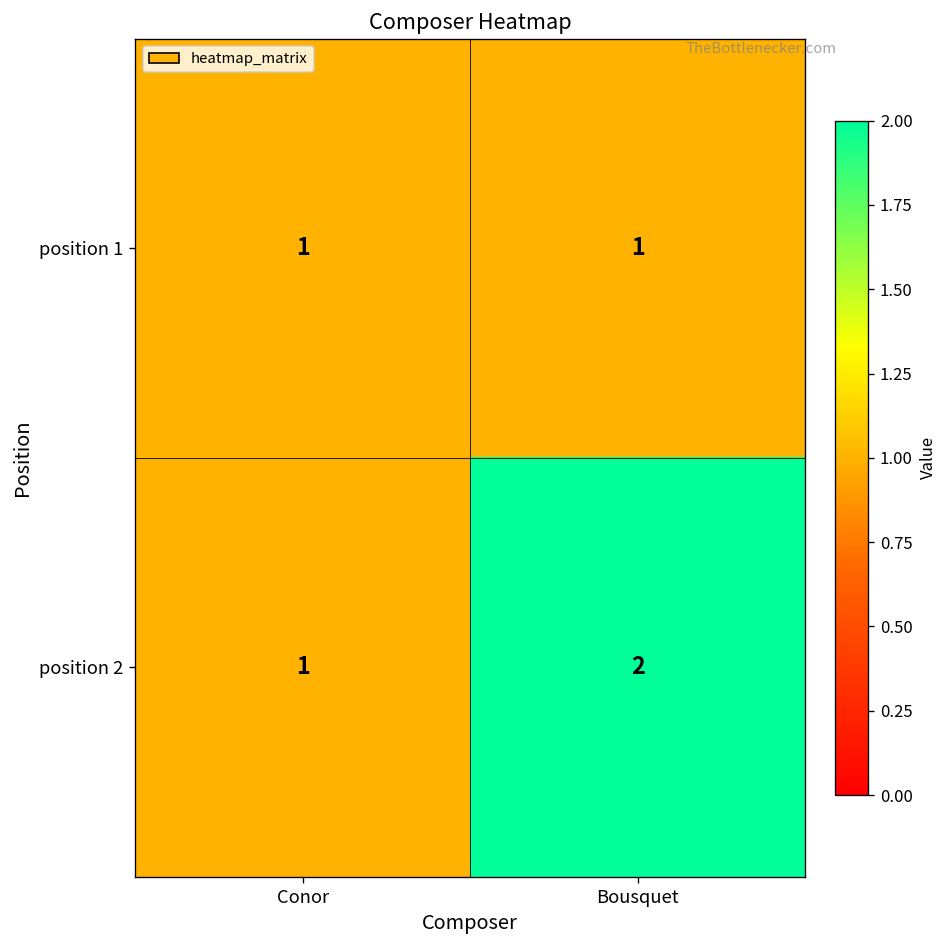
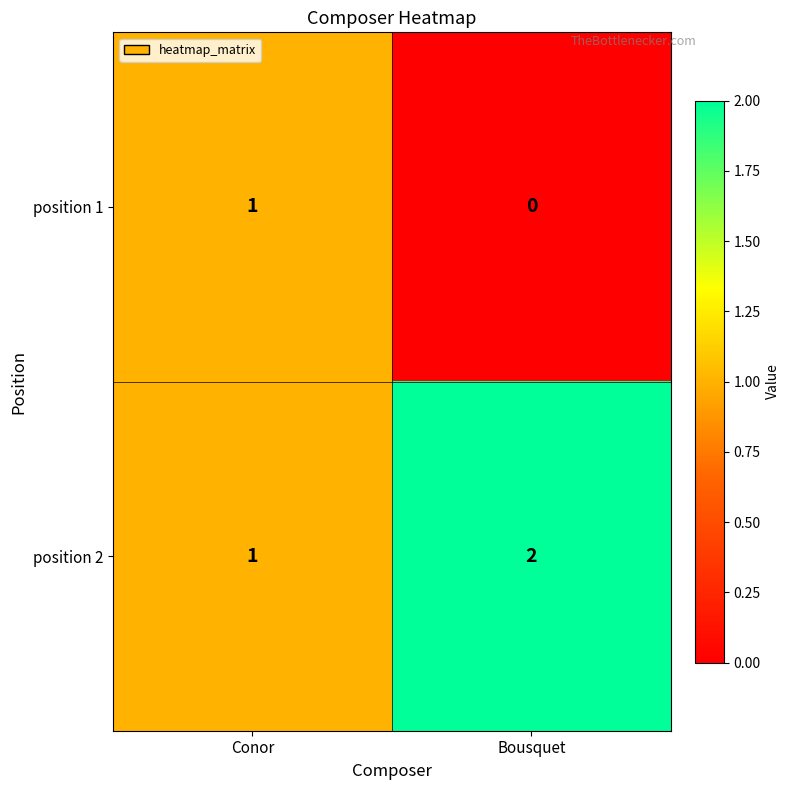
position 1, Bousquet: 1 -> 0
